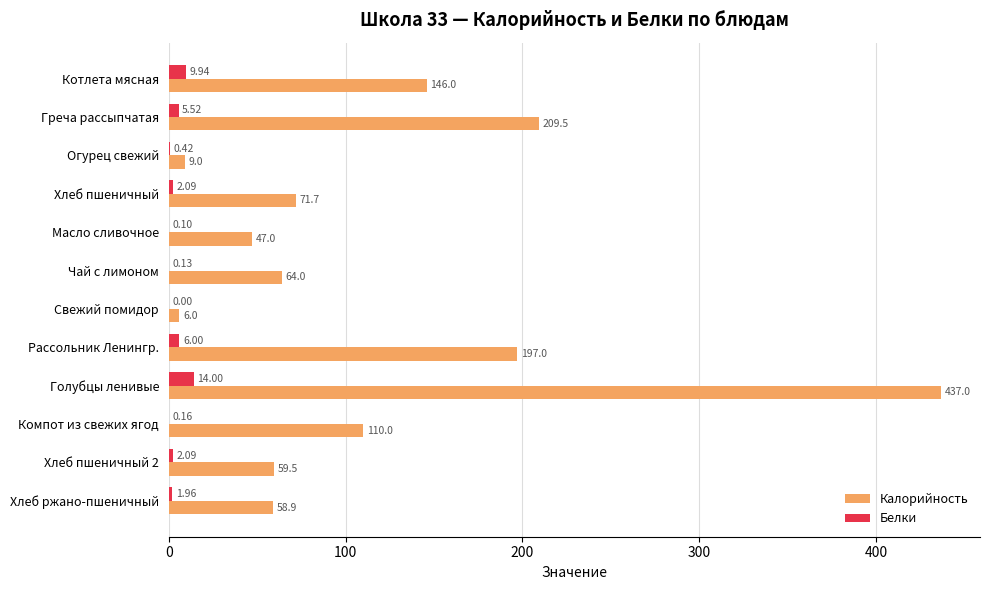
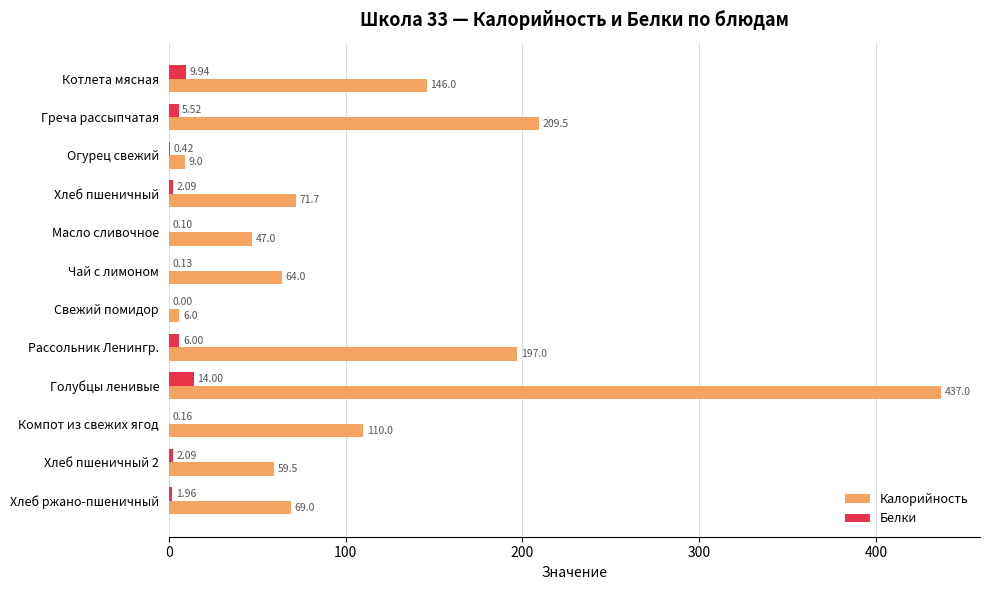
Калорийность, Хлеб ржано-пшеничный: 58.9 -> 69.0
